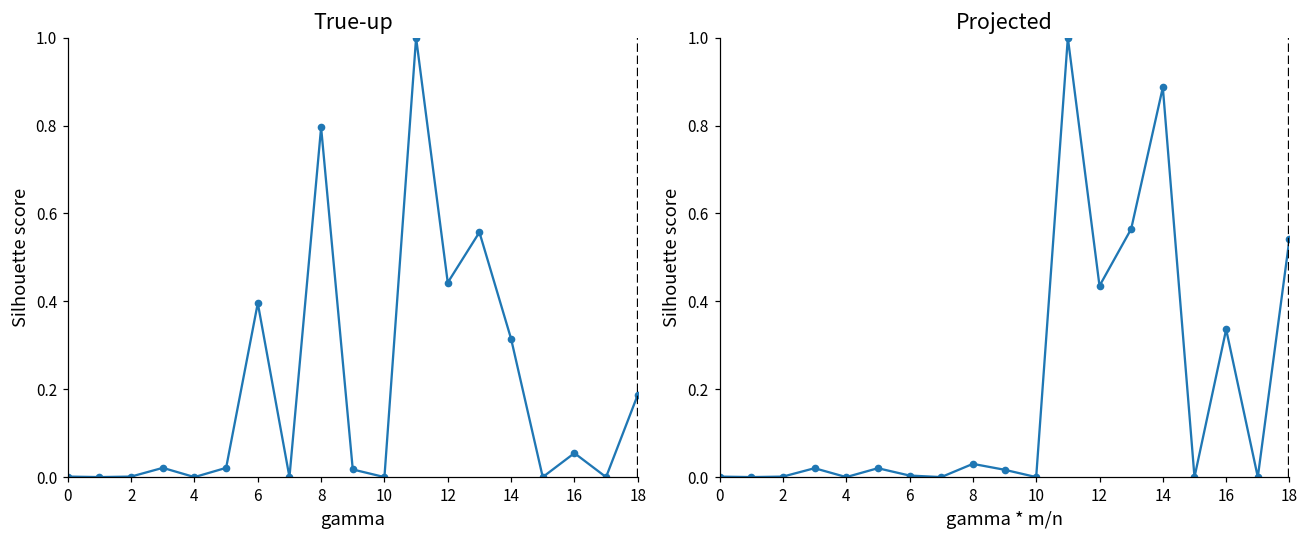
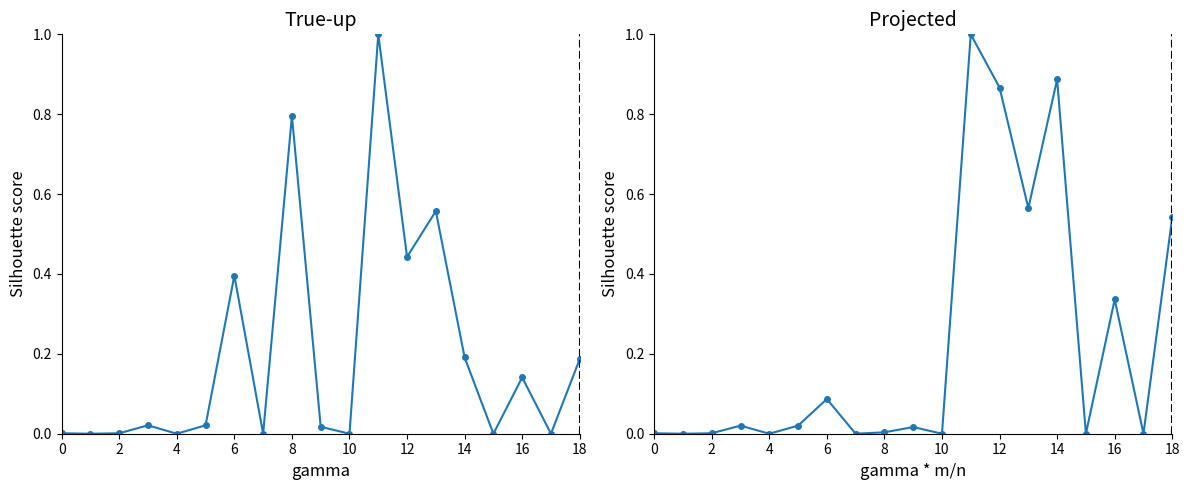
True-up, 14: 0.31 -> 0.19
True-up, 16: 0.05 -> 0.14
Projected, 6: 0.00 -> 0.09
Projected, 8: 0.03 -> 0.00
Projected, 12: 0.44 -> 0.87
